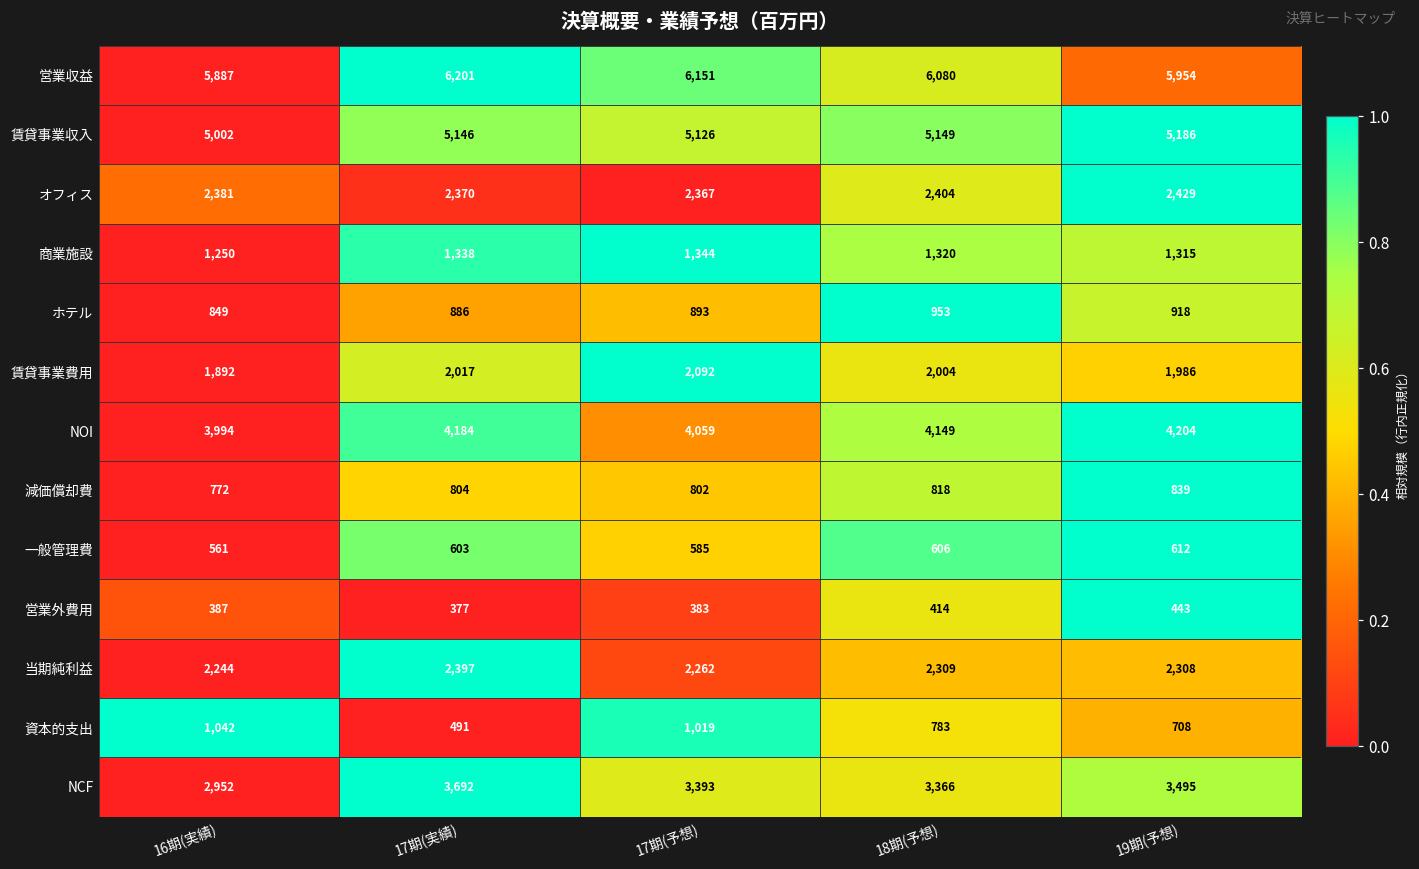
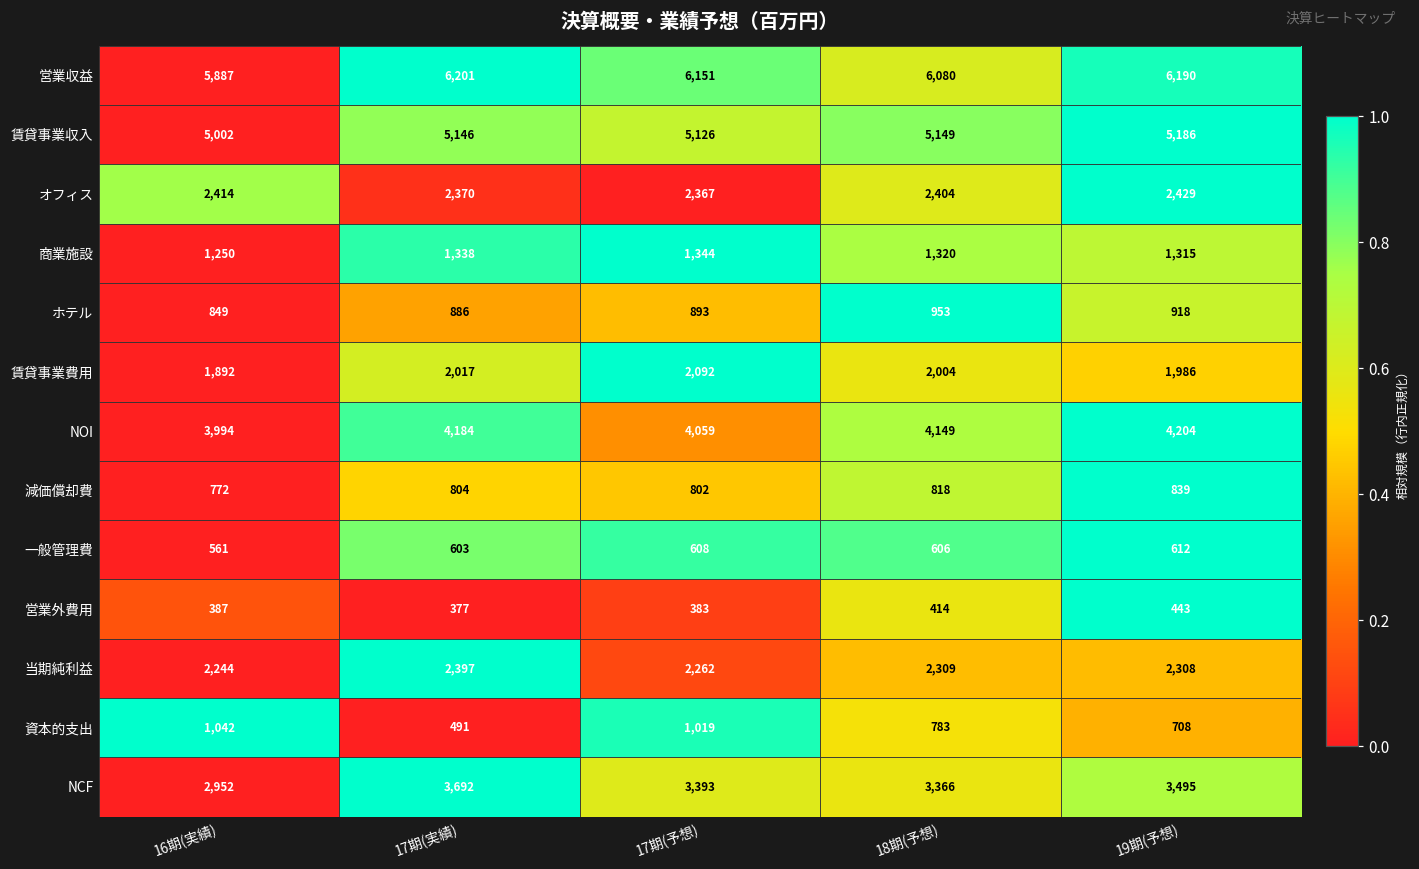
営業収益, 19期(予想): 5,954 -> 6,190
オフィス, 16期(実績): 2,381 -> 2,414
一般管理費, 17期(予想): 585 -> 608
